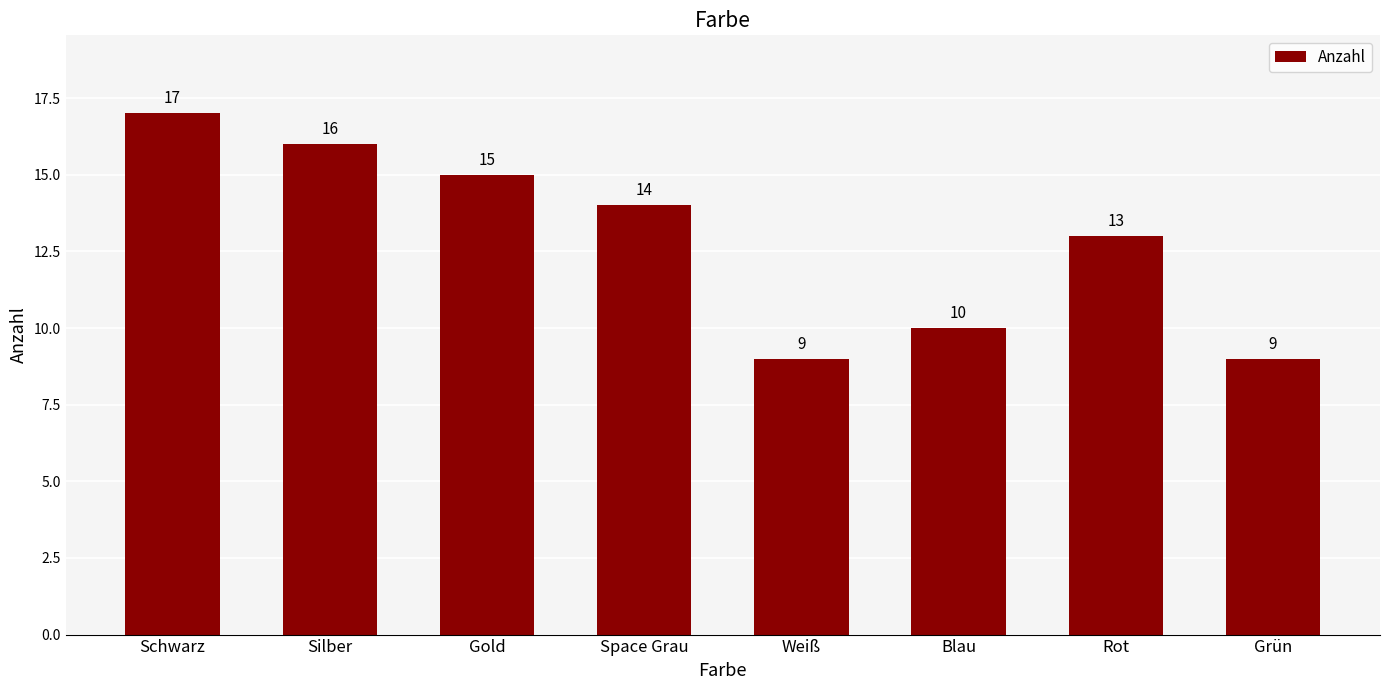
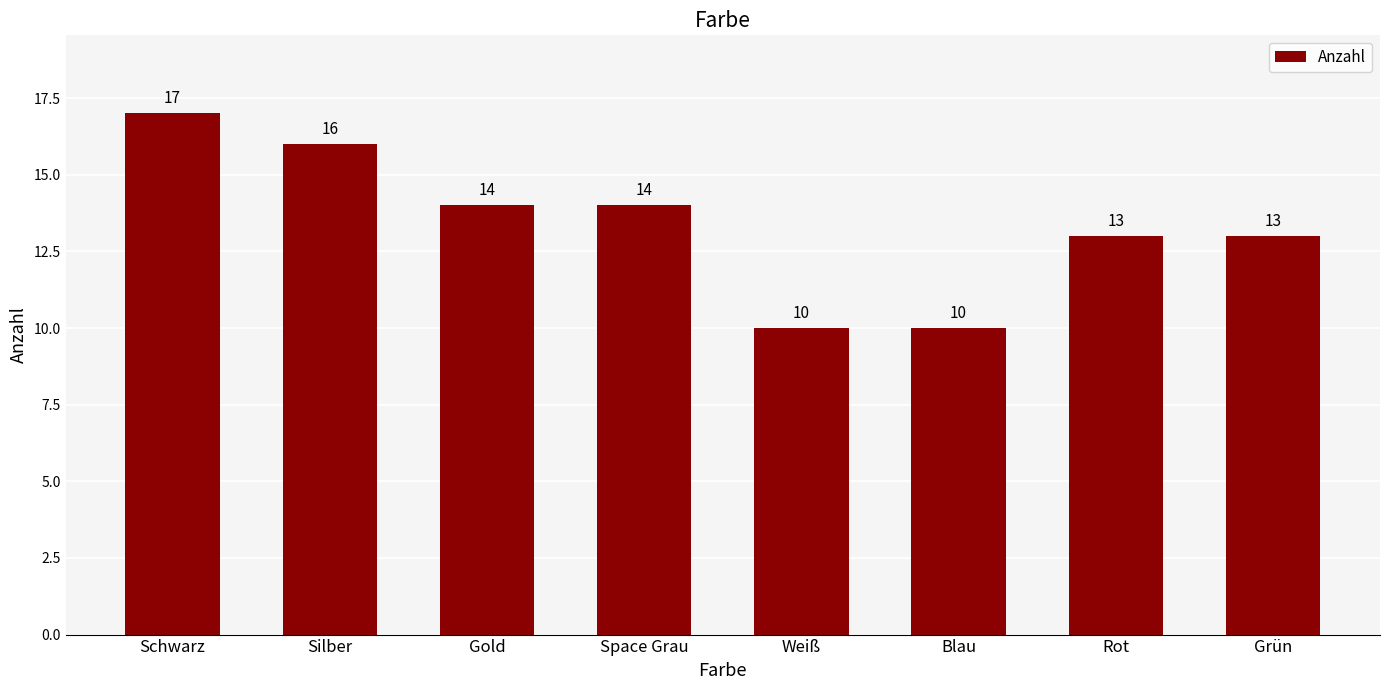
Gold: 15 -> 14
Weiß: 9 -> 10
Grün: 9 -> 13
